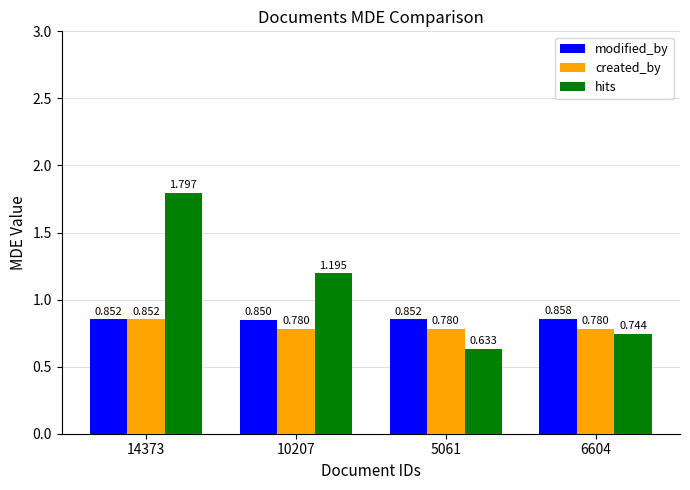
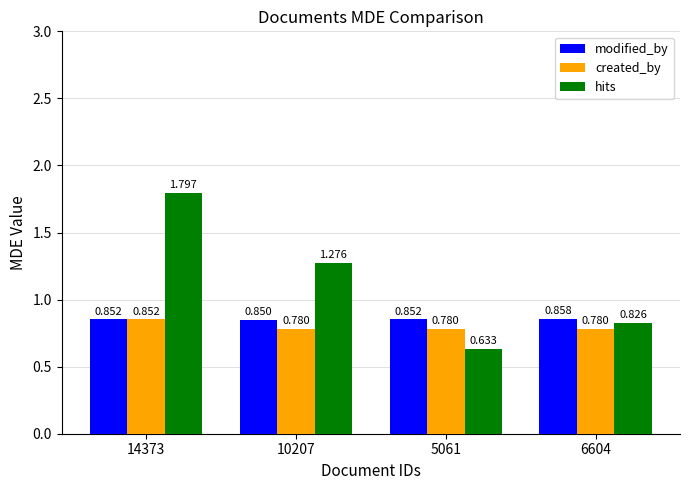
hits, 10207: 1.195 -> 1.276
hits, 6604: 0.744 -> 0.826
